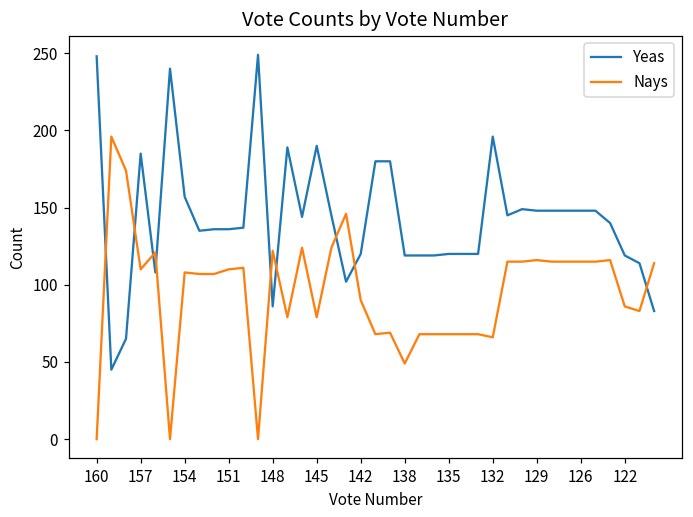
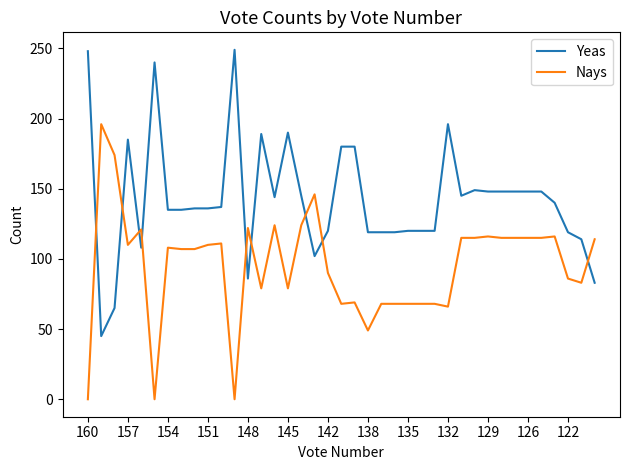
Yeas, 154: 157 -> 135
